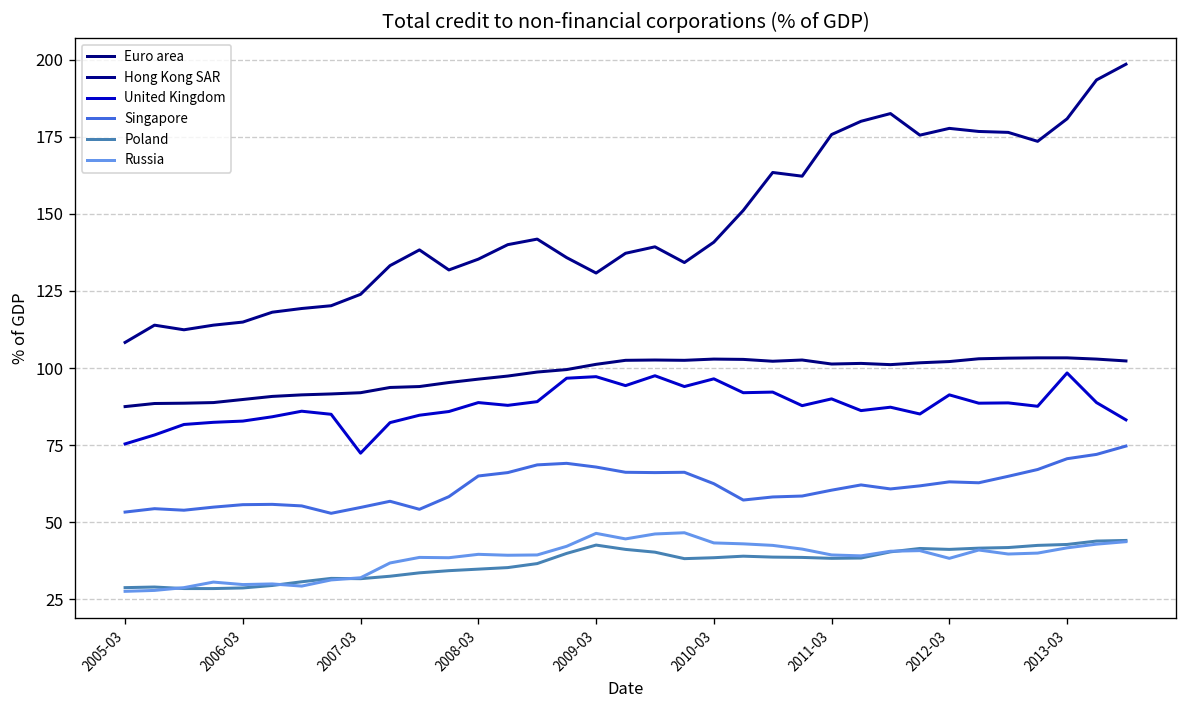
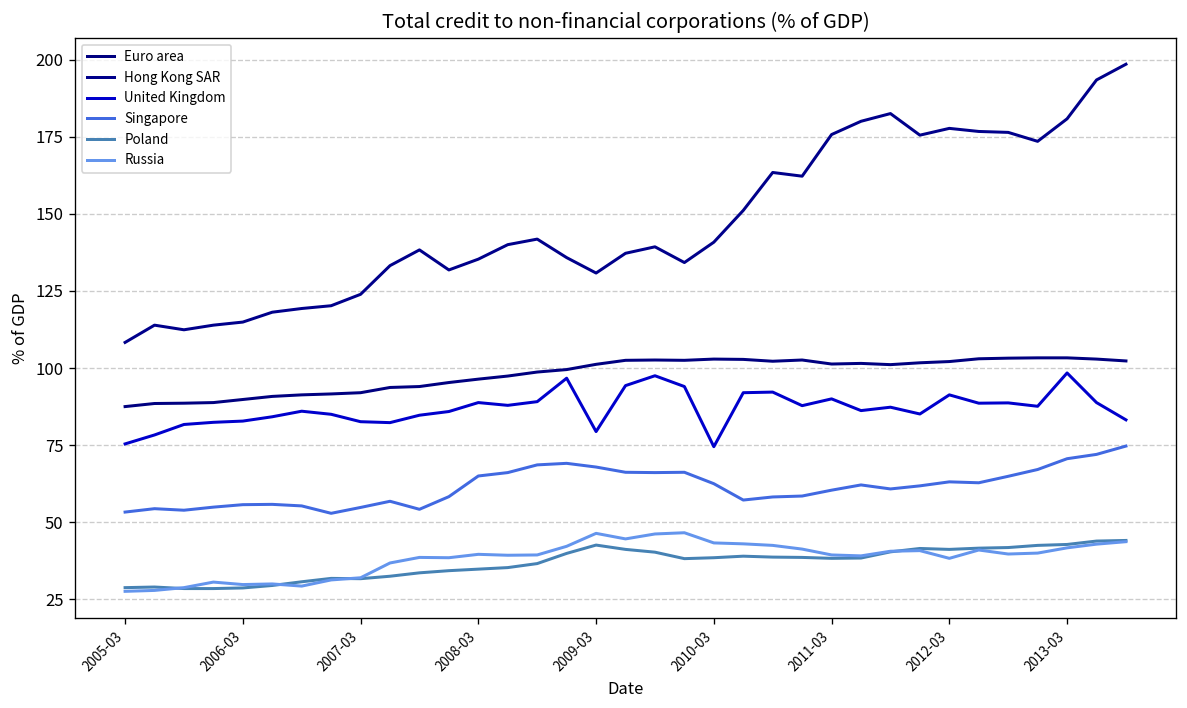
United Kingdom, 2007-03: 72 -> 83
United Kingdom, 2009-03: 97 -> 79
United Kingdom, 2010-03: 97 -> 75
